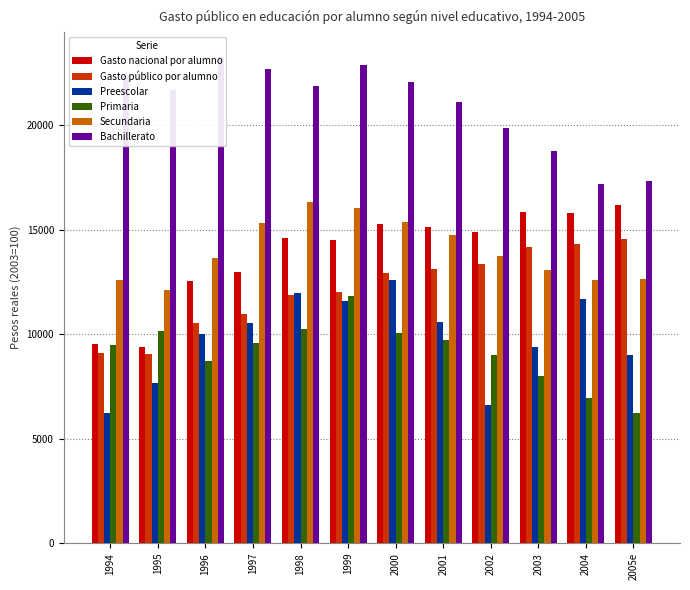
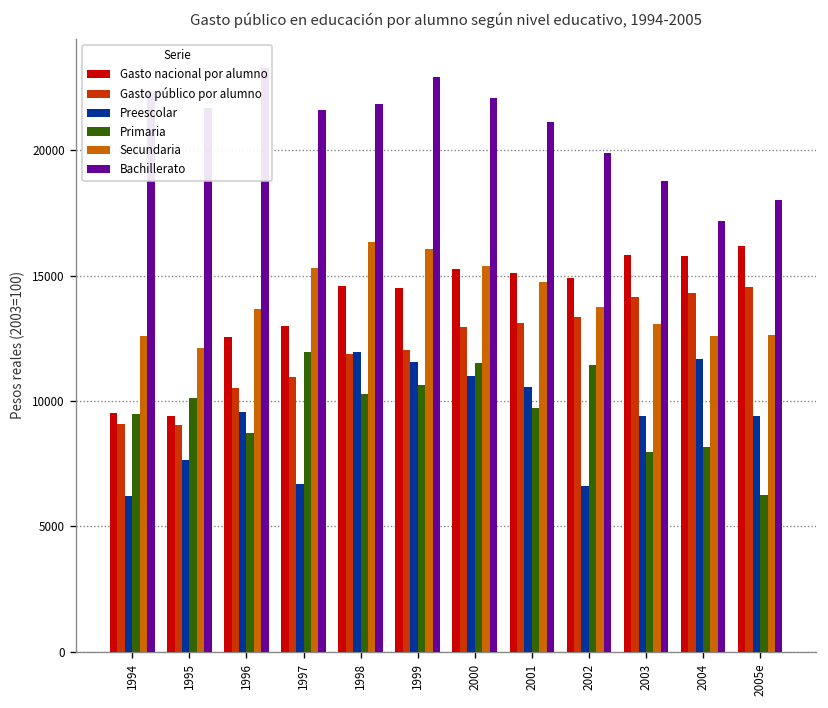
Preescolar, 1996: 10000 -> 9500
Preescolar, 1997: 10500 -> 6700
Primaria, 1997: 9600 -> 12000
Bachillerato, 1997: 22700 -> 21600
Primaria, 1999: 11900 -> 10600
Preescolar, 2000: 12600 -> 11000
Primaria, 2000: 10100 -> 11500
Primaria, 2002: 9000 -> 11400
Primaria, 2004: 7000 -> 8200
Preescolar, 2005e: 9000 -> 9400
Bachillerato, 2005e: 17400 -> 18000
